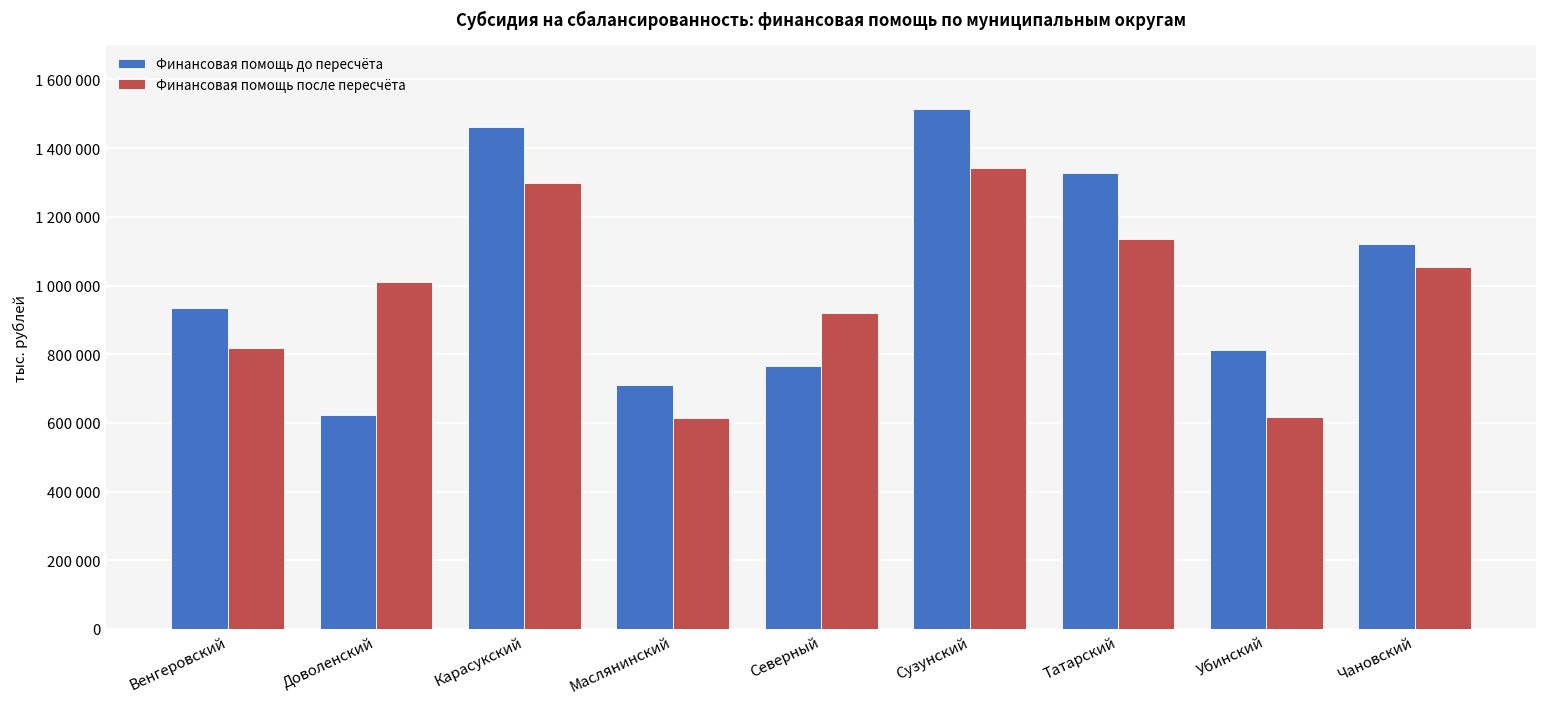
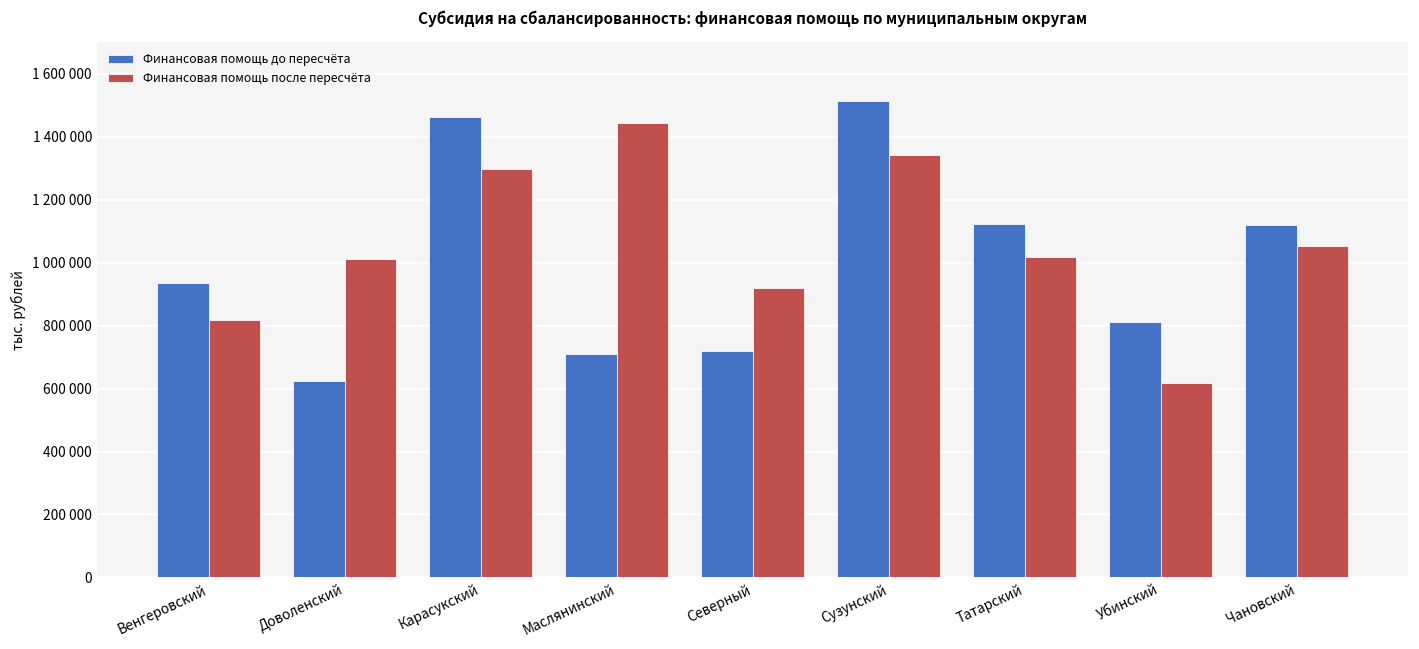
Финансовая помощь после пересчёта, Маслянинский: 610000 -> 1440000
Финансовая помощь до пересчёта, Северный: 770000 -> 720000
Финансовая помощь до пересчёта, Татарский: 1330000 -> 1120000
Финансовая помощь после пересчёта, Татарский: 1140000 -> 1020000
